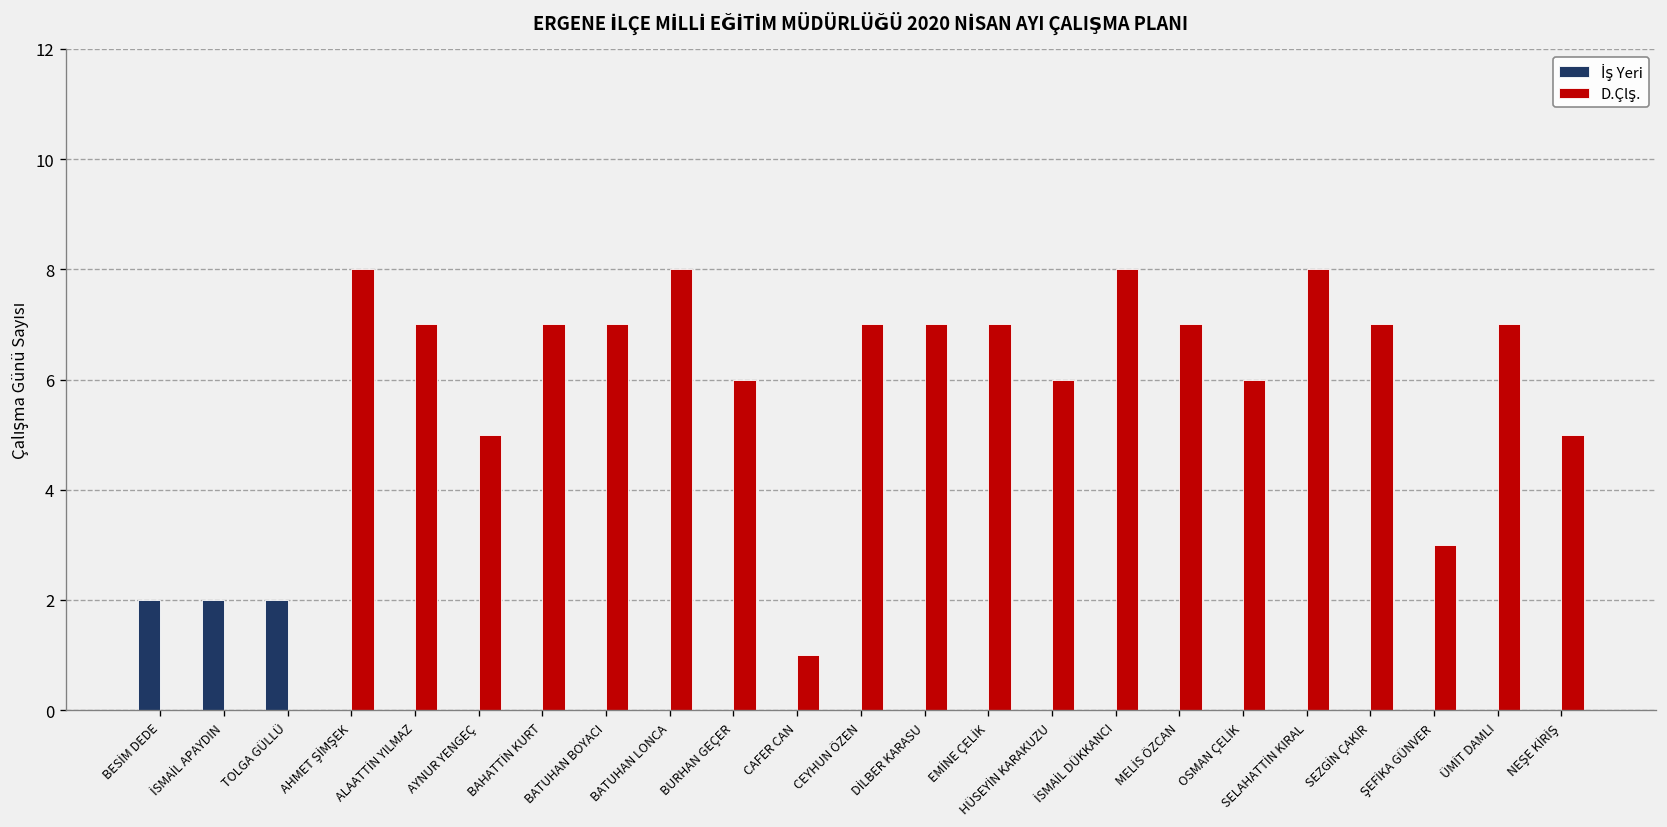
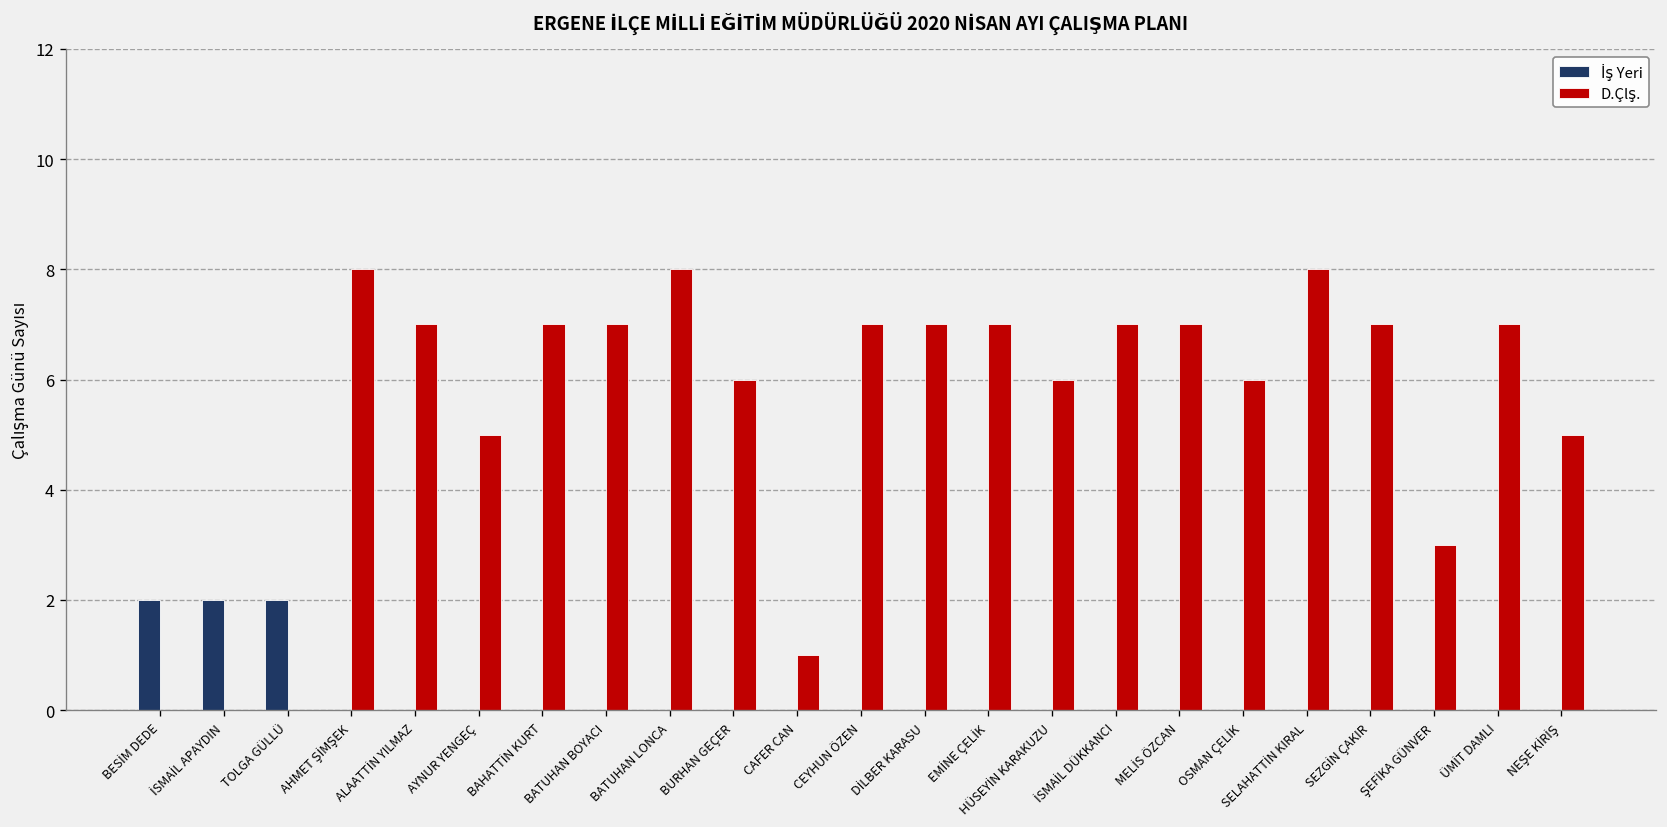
D.Çlş., İSMAİL DÜKKANCI: 8 -> 7
